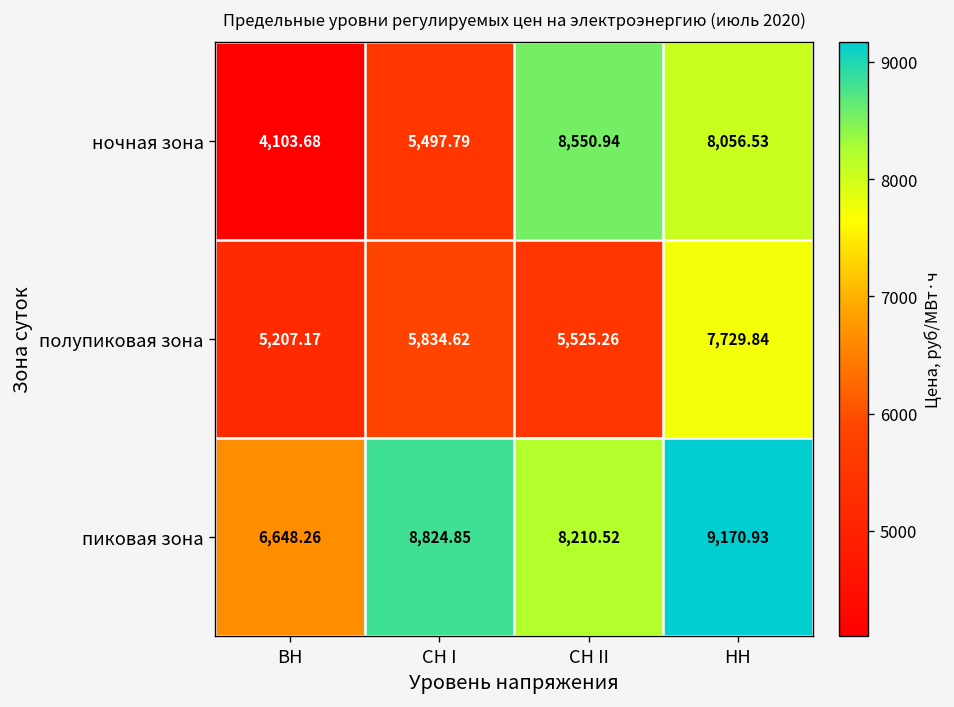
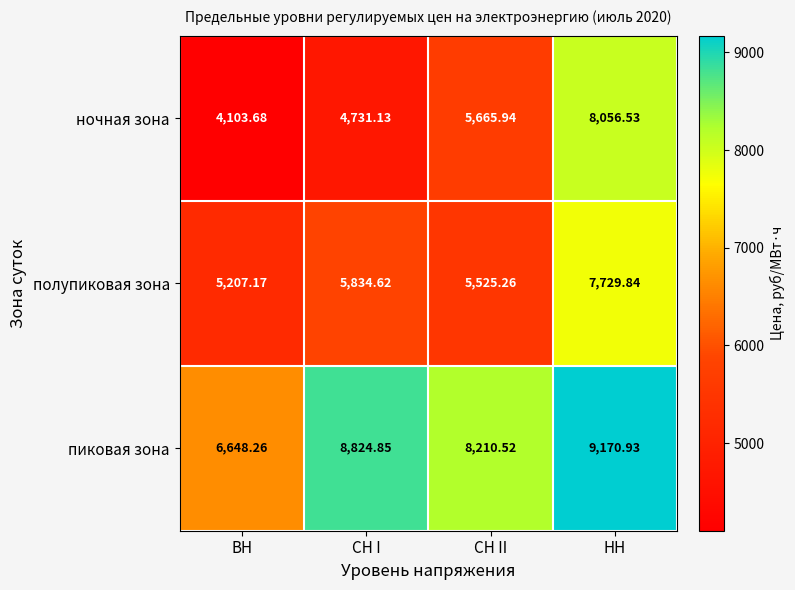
ночная зона, СН I: 5,497.79 -> 4,731.13
ночная зона, СН II: 8,550.94 -> 5,665.94
